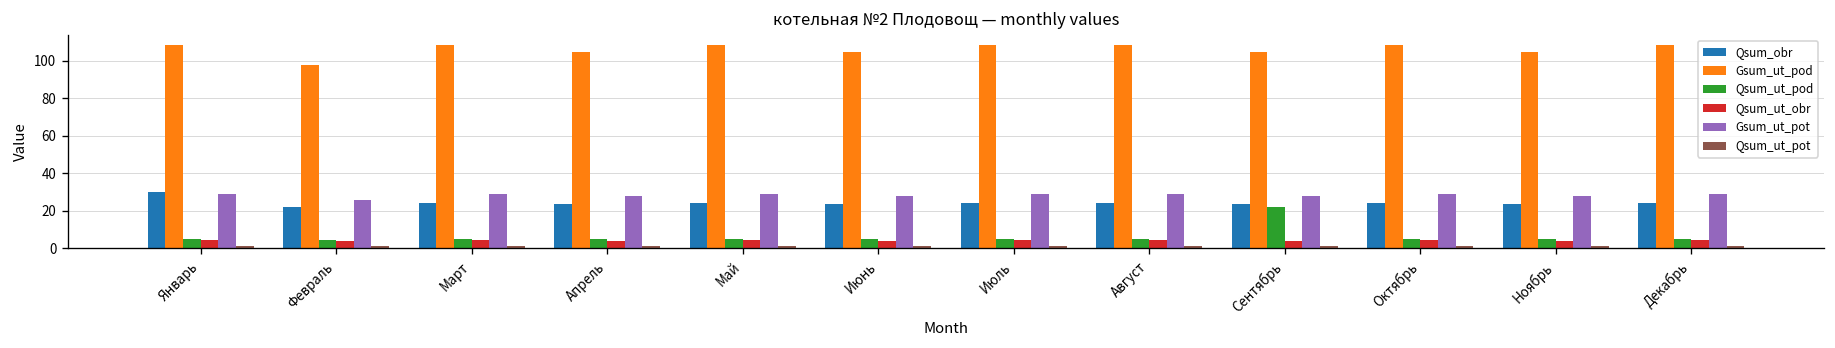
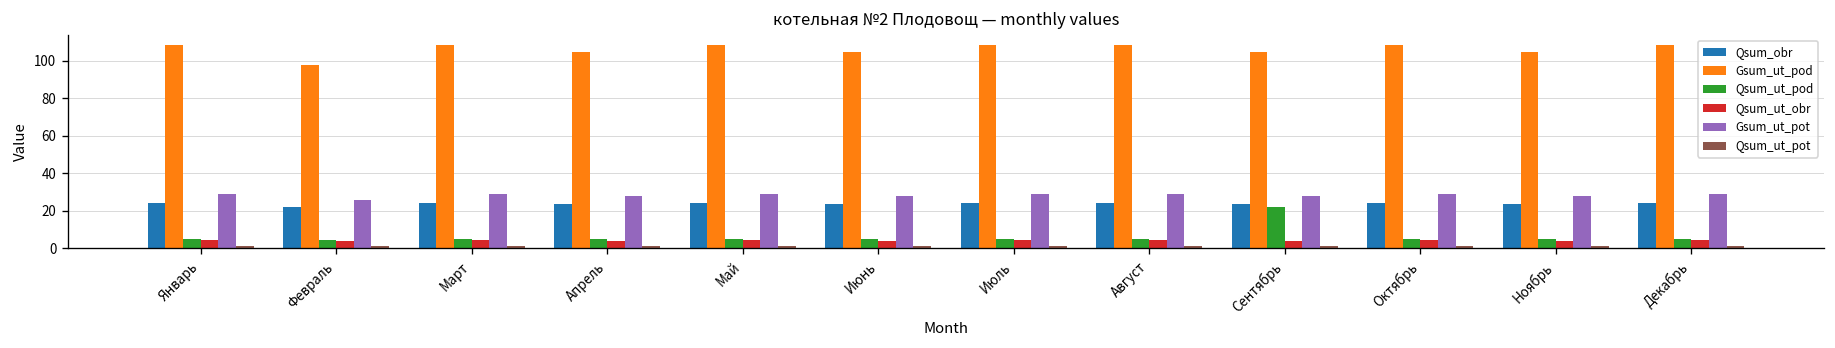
Qsum_obr, Январь: 30 -> 24
